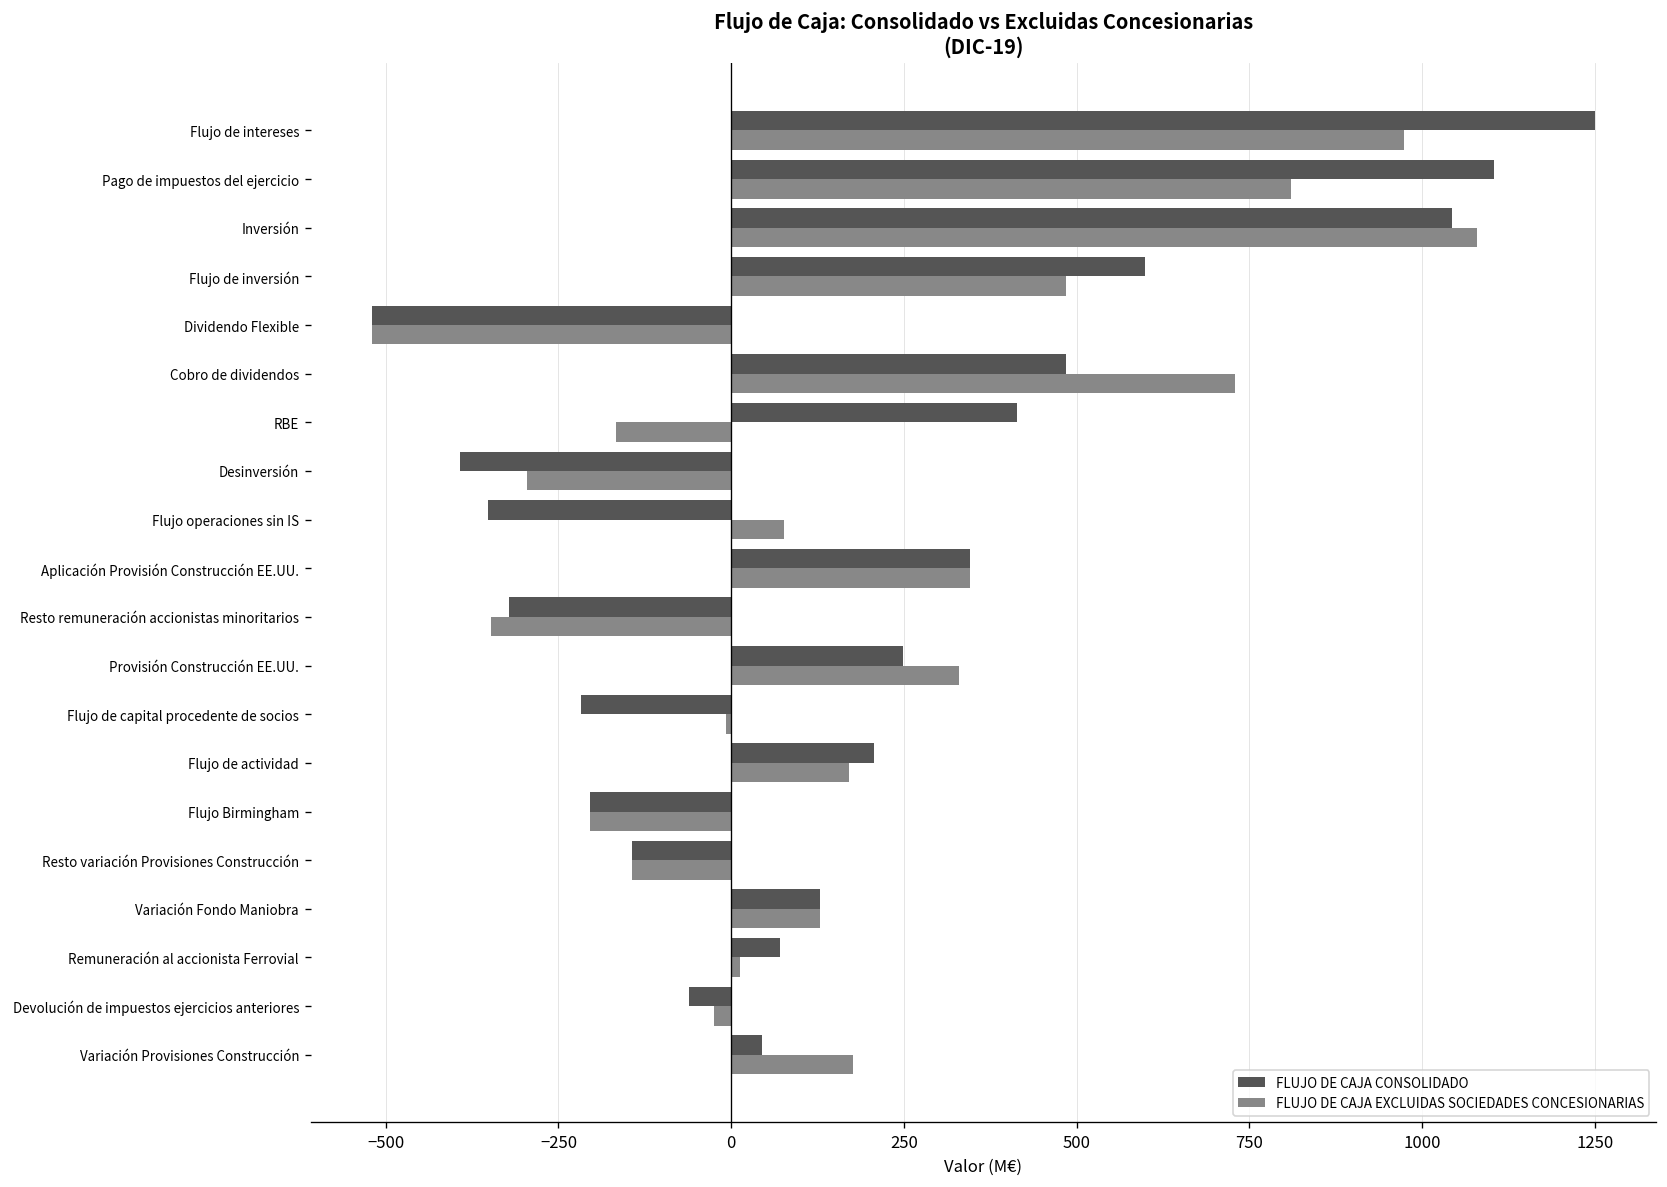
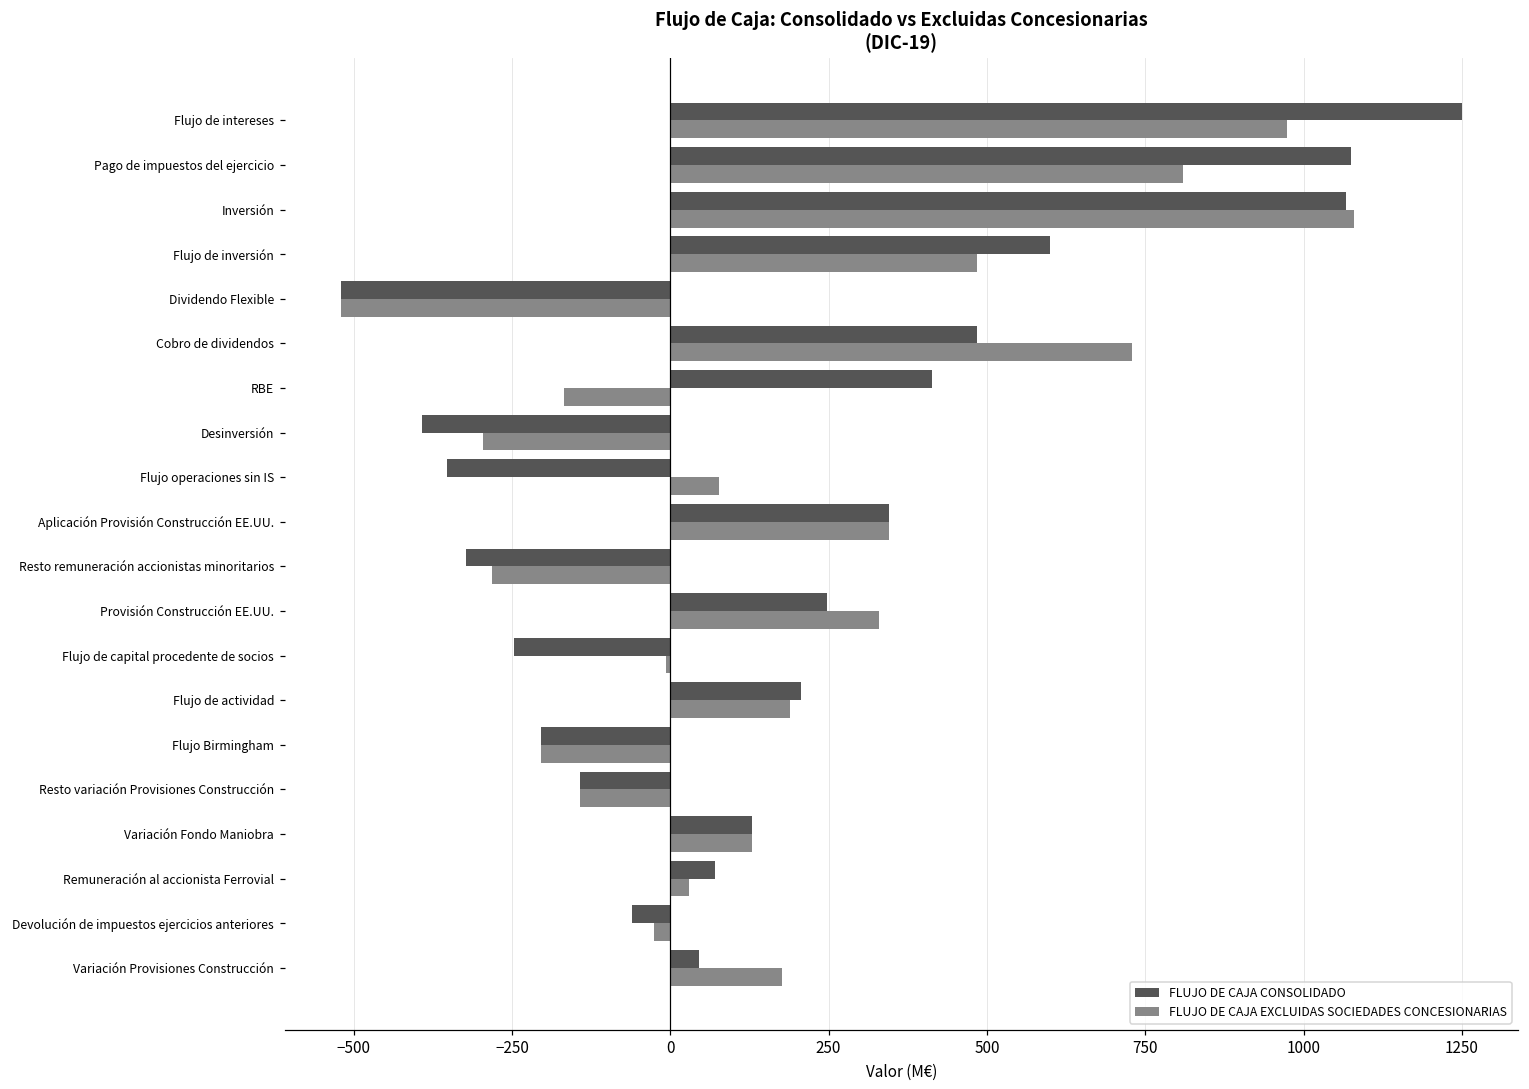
FLUJO DE CAJA CONSOLIDADO, Pago de impuestos del ejercicio: 1100 -> 1080
FLUJO DE CAJA CONSOLIDADO, Inversión: 1040 -> 1070
FLUJO DE CAJA EXCLUIDAS SOCIEDADES CONCESIONARIAS, Resto remuneración accionistas minoritarios: -350 -> -280
FLUJO DE CAJA CONSOLIDADO, Flujo de capital procedente de socios: -220 -> -250
FLUJO DE CAJA EXCLUIDAS SOCIEDADES CONCESIONARIAS, Flujo de actividad: 170 -> 190
FLUJO DE CAJA EXCLUIDAS SOCIEDADES CONCESIONARIAS, Remuneración al accionista Ferrovial: 10 -> 30
